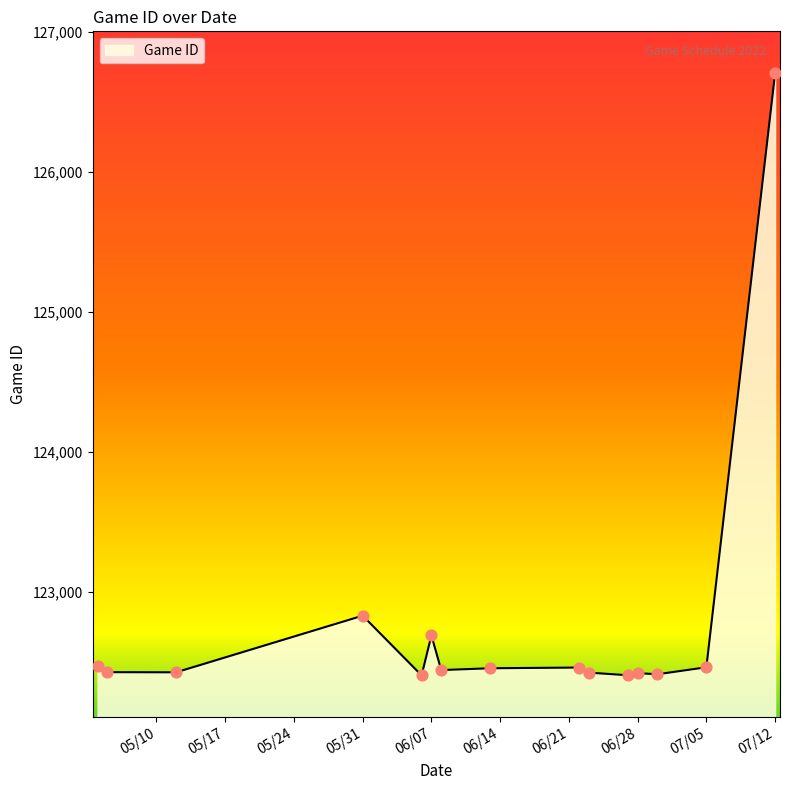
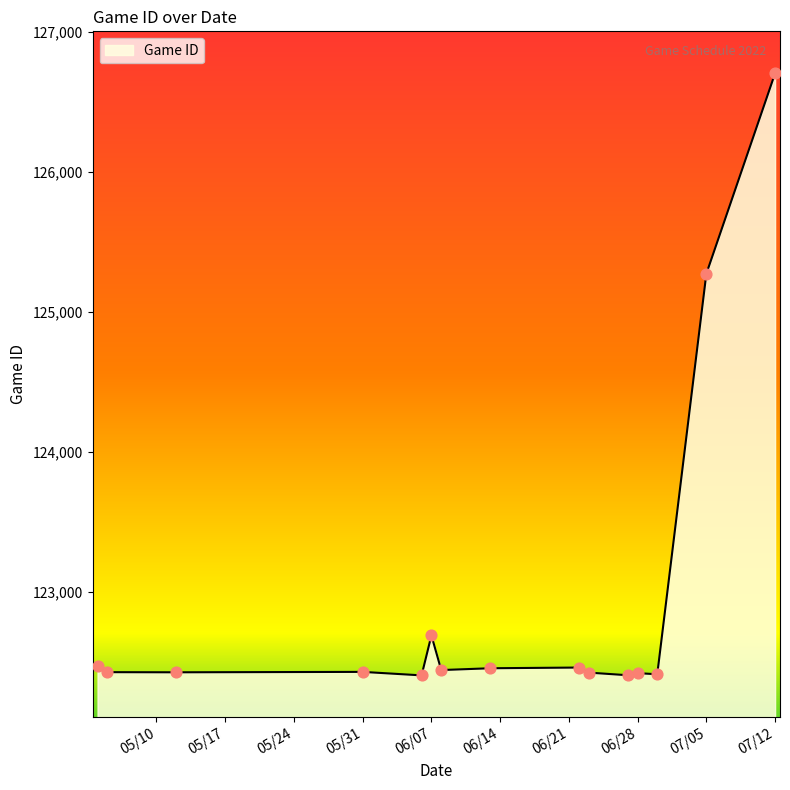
05/31: 122,830 -> 122,430
07/05: 122,460 -> 125,270
